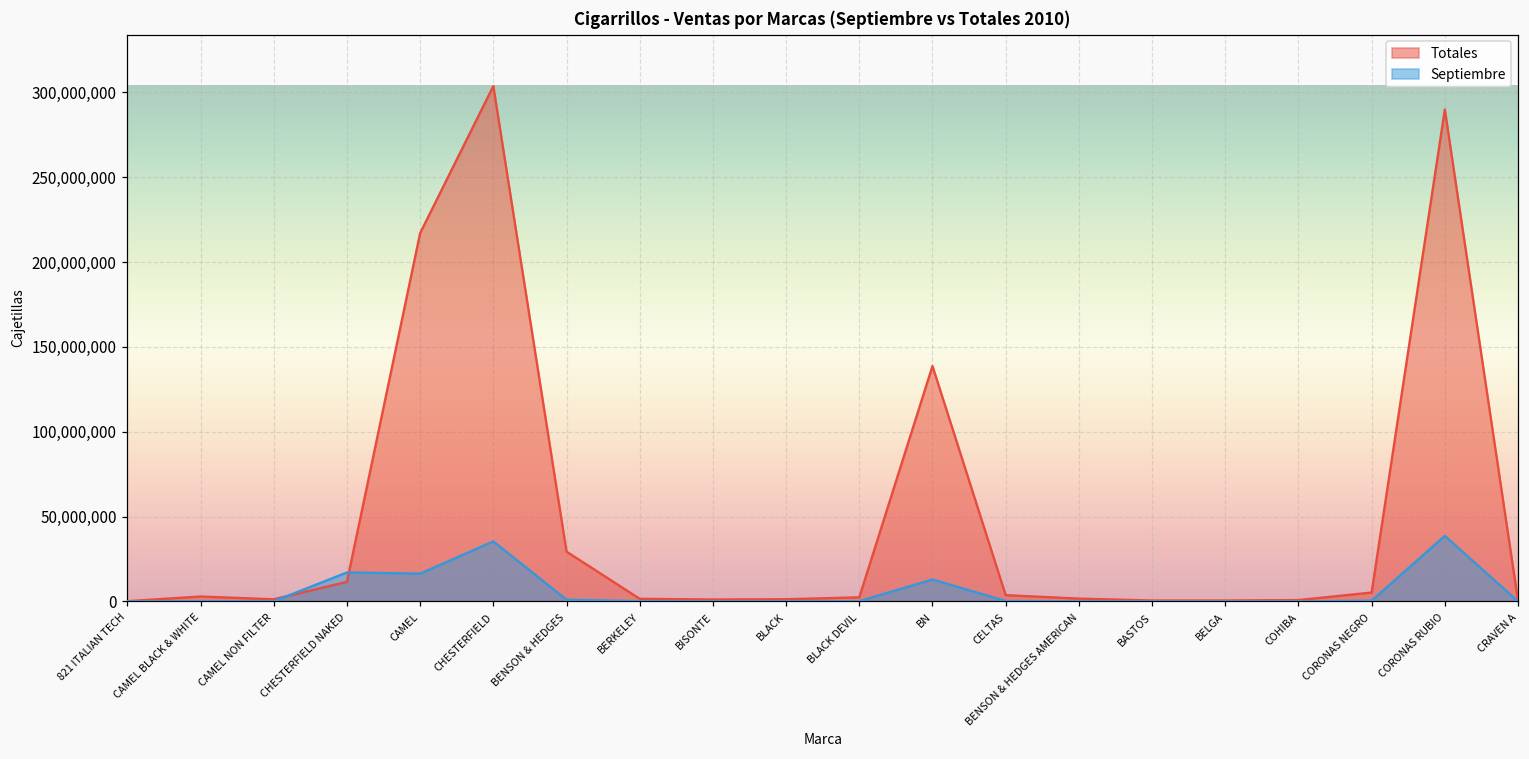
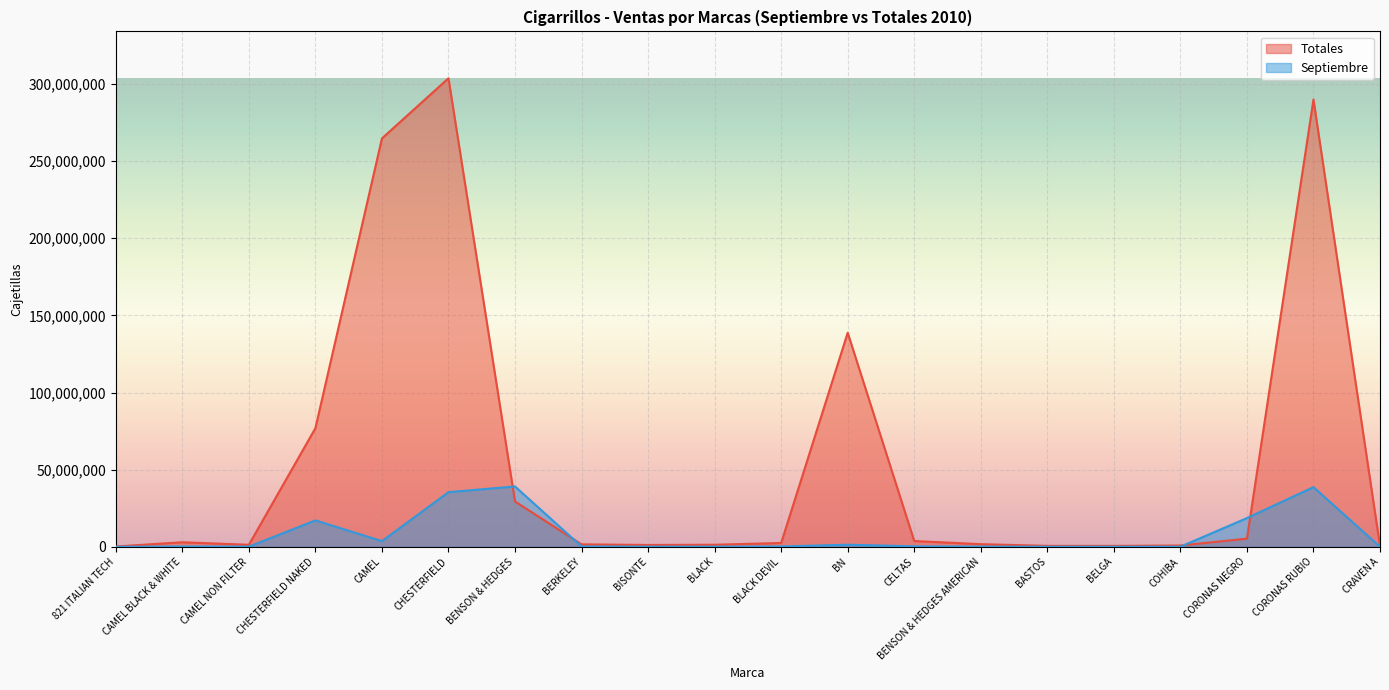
Totales, CHESTERFIELD NAKED: 12,000,000 -> 77,000,000
Totales, CAMEL: 217,000,000 -> 265,000,000
Septiembre, CAMEL: 16,000,000 -> 4,000,000
Septiembre, BENSON & HEDGES: 1,000,000 -> 39,000,000
Septiembre, BN: 13,000,000 -> 1,000,000
Septiembre, CORONAS NEGRO: 0 -> 19,000,000
